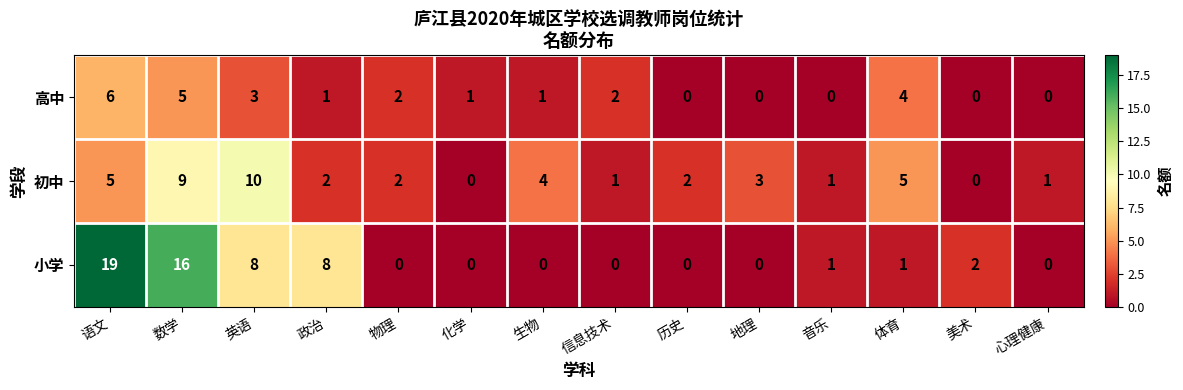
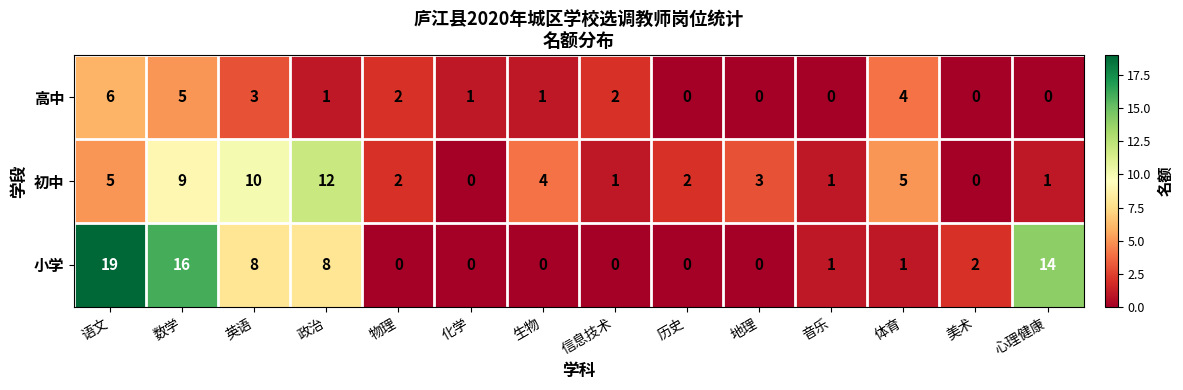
初中, 政治: 2 -> 12
小学, 心理健康: 0 -> 14
